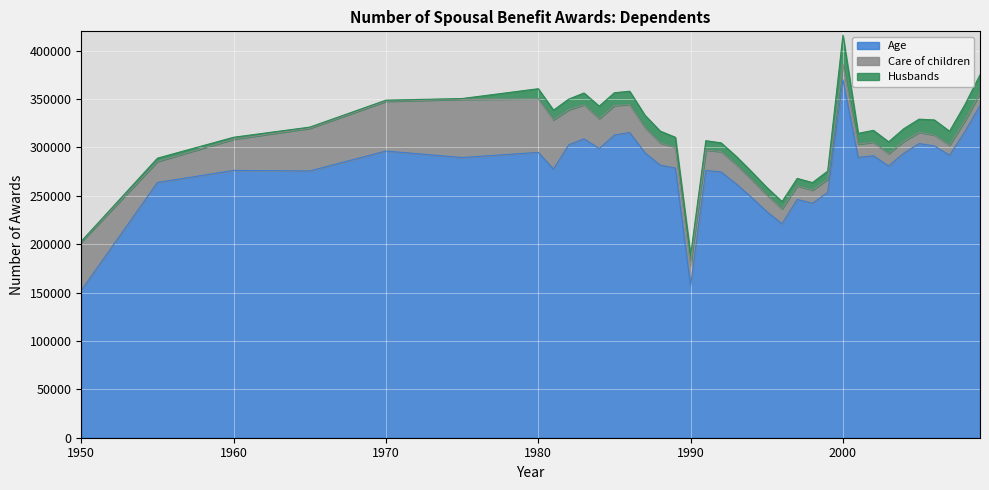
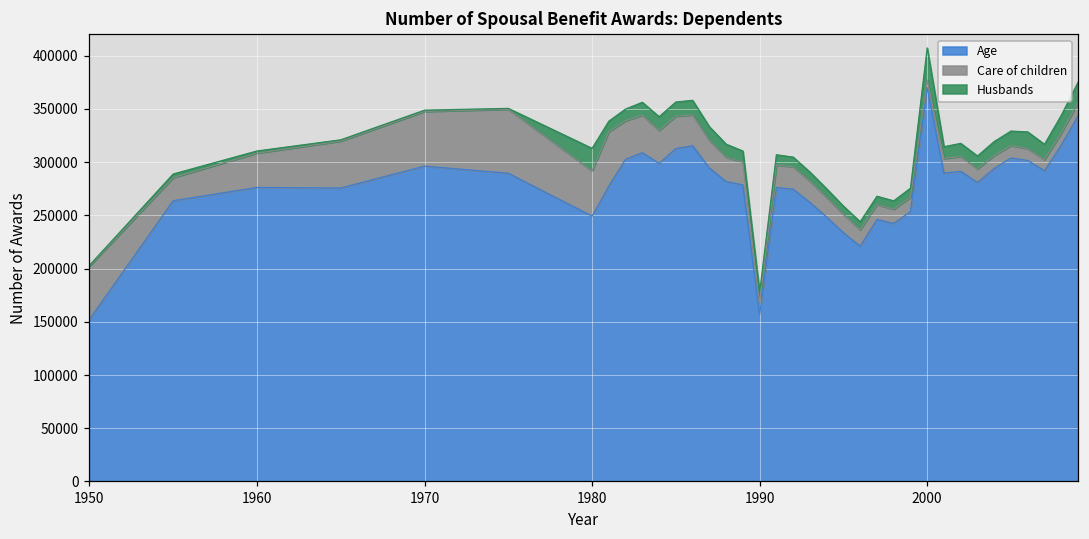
Age, 1980: 290000 -> 250000
Care of children, 1980: 60000 -> 40000
Husbands, 1980: 10000 -> 20000
Care of children, 1990: 20000 -> 10000
Care of children, 2000: 20000 -> 10000
